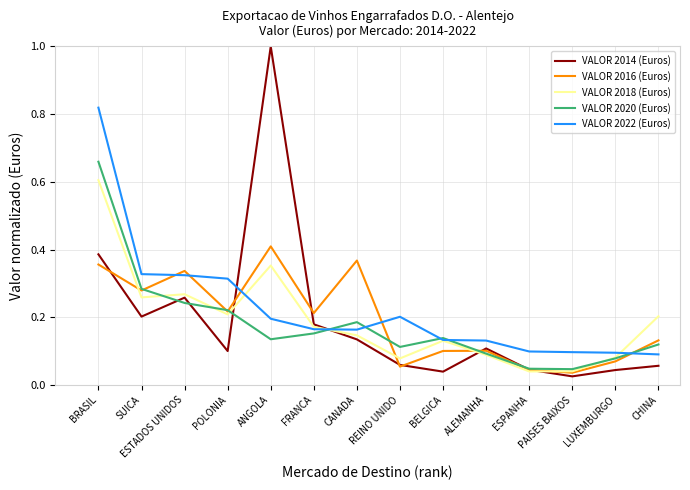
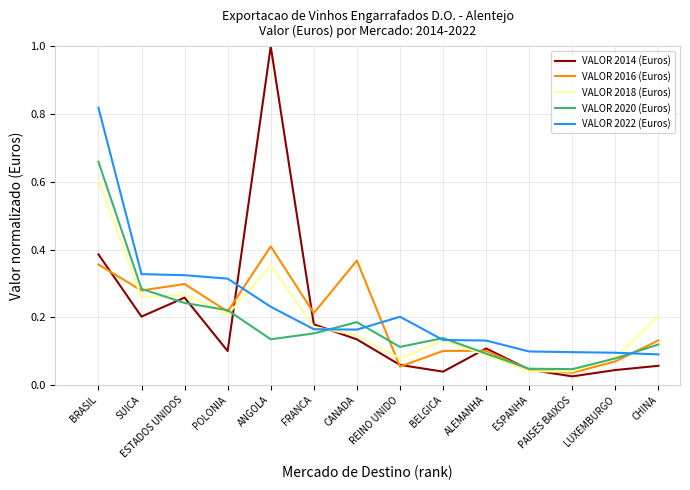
VALOR 2016 (Euros), ESTADOS UNIDOS: 0.34 -> 0.30
VALOR 2022 (Euros), ANGOLA: 0.20 -> 0.23
